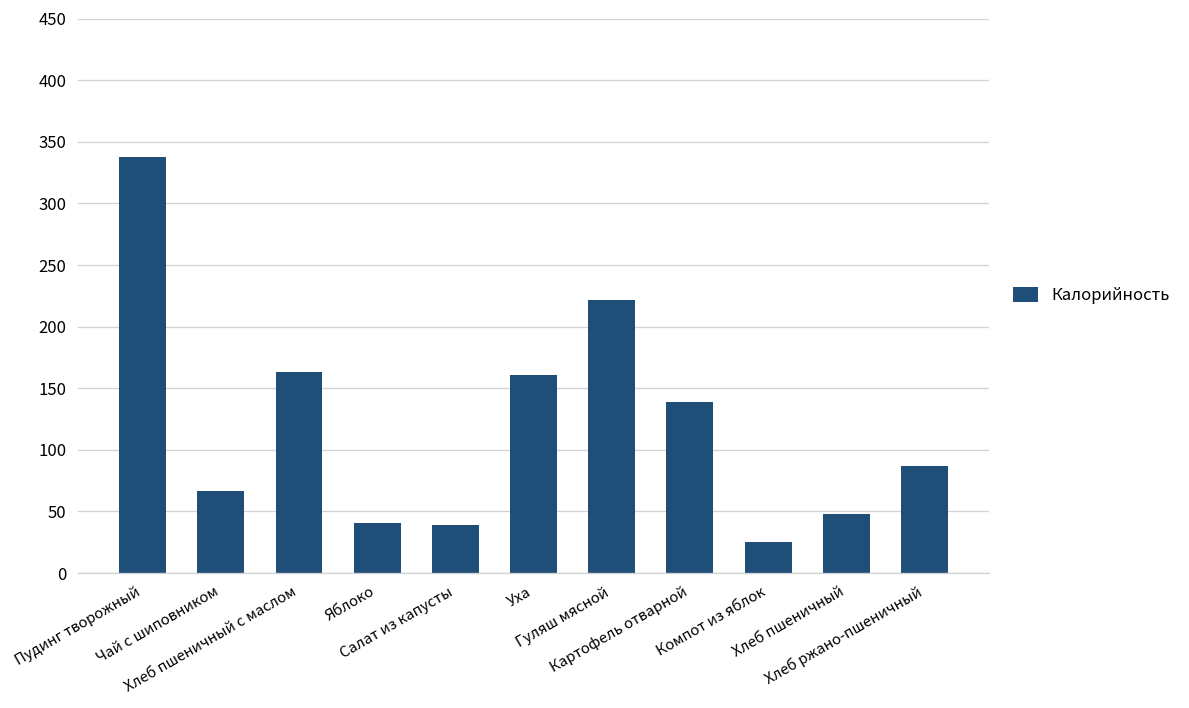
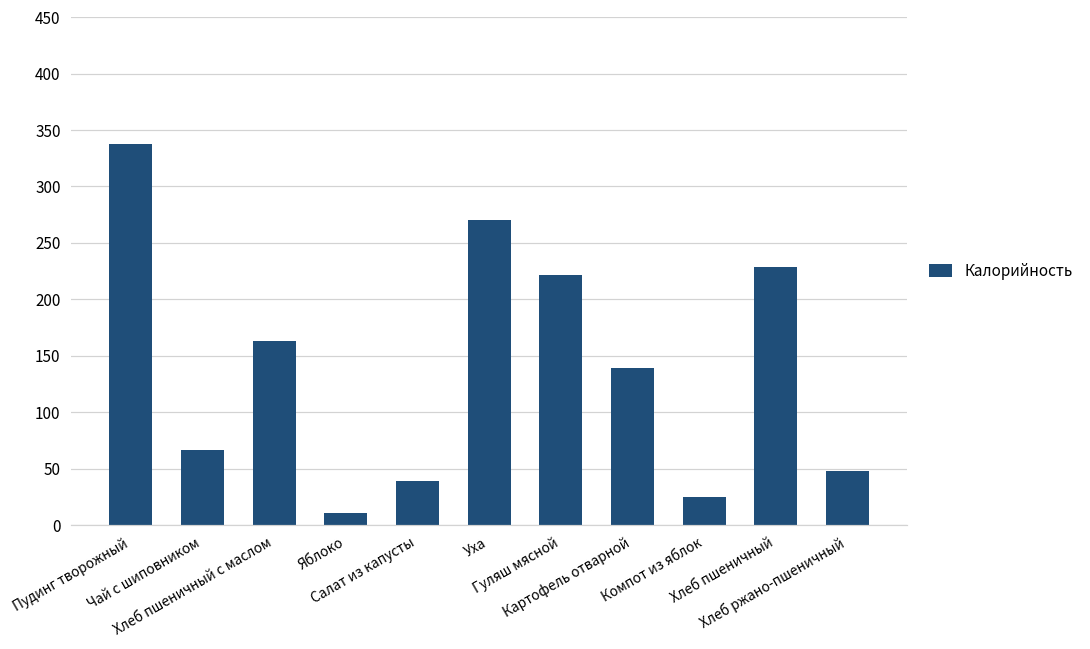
Яблоко: 41 -> 11
Уха: 161 -> 270
Хлеб пшеничный: 48 -> 229
Хлеб ржано-пшеничный: 87 -> 48
